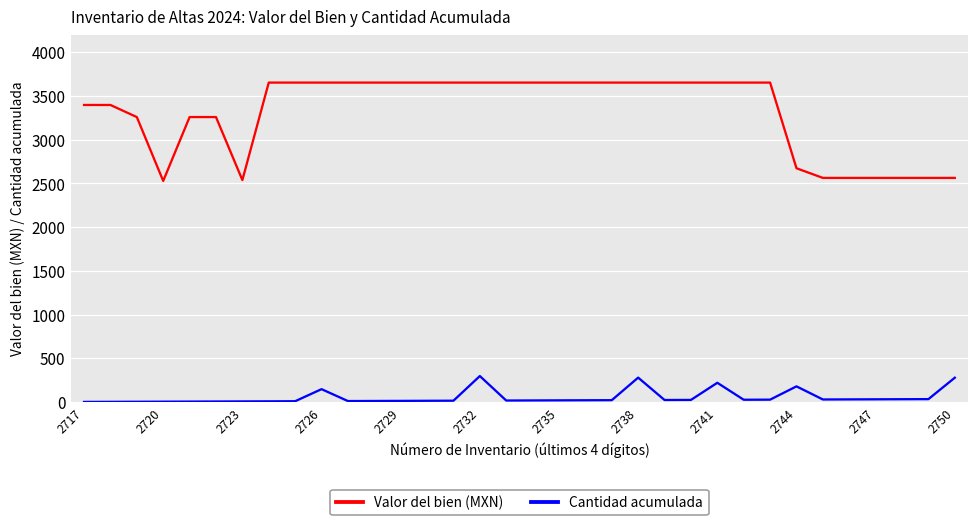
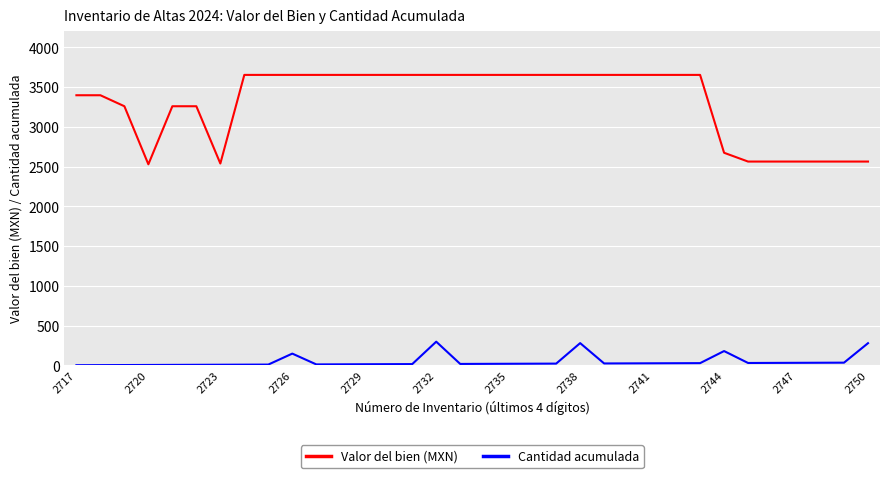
Cantidad acumulada, 2741: 200 -> 0
